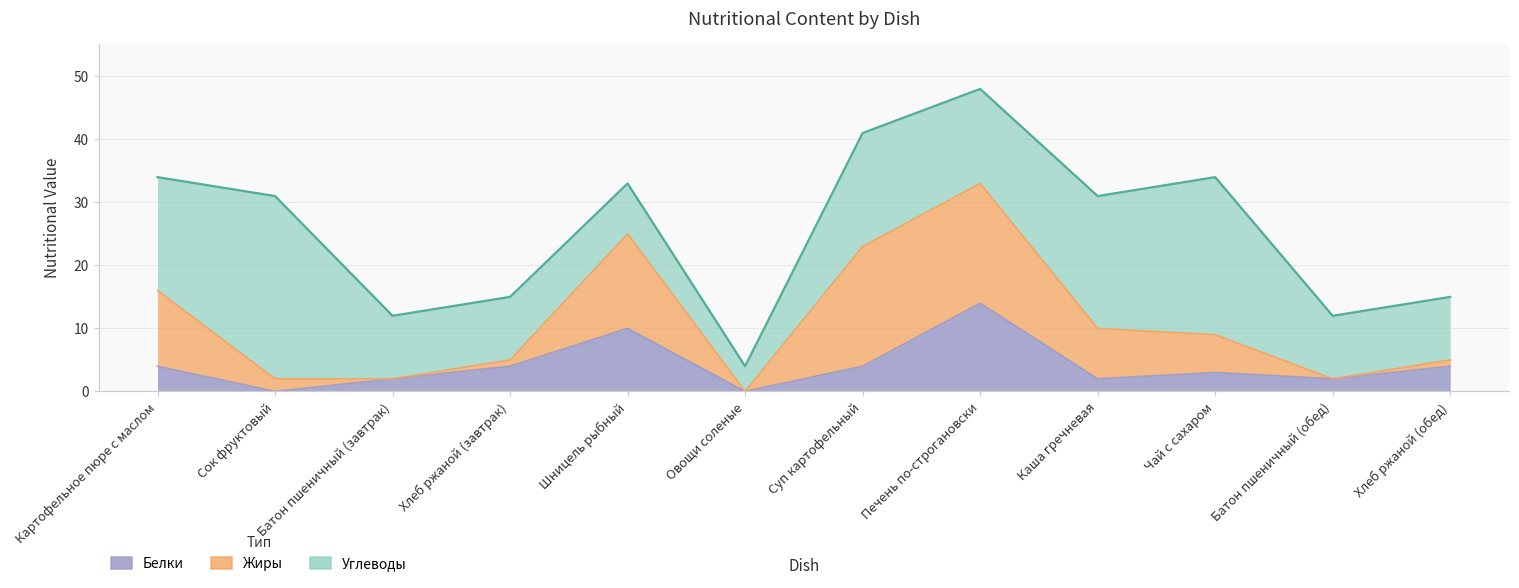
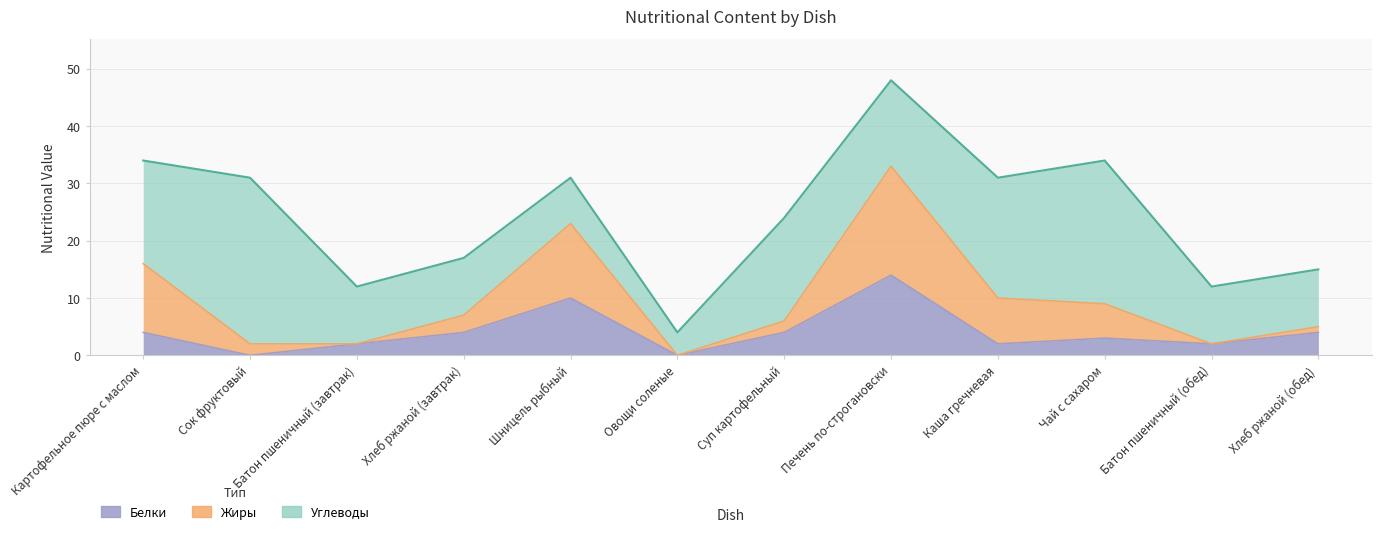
Жиры, Хлеб ржаной (завтрак): 1 -> 3
Жиры, Шницель рыбный: 15 -> 13
Жиры, Суп картофельный: 19 -> 2
